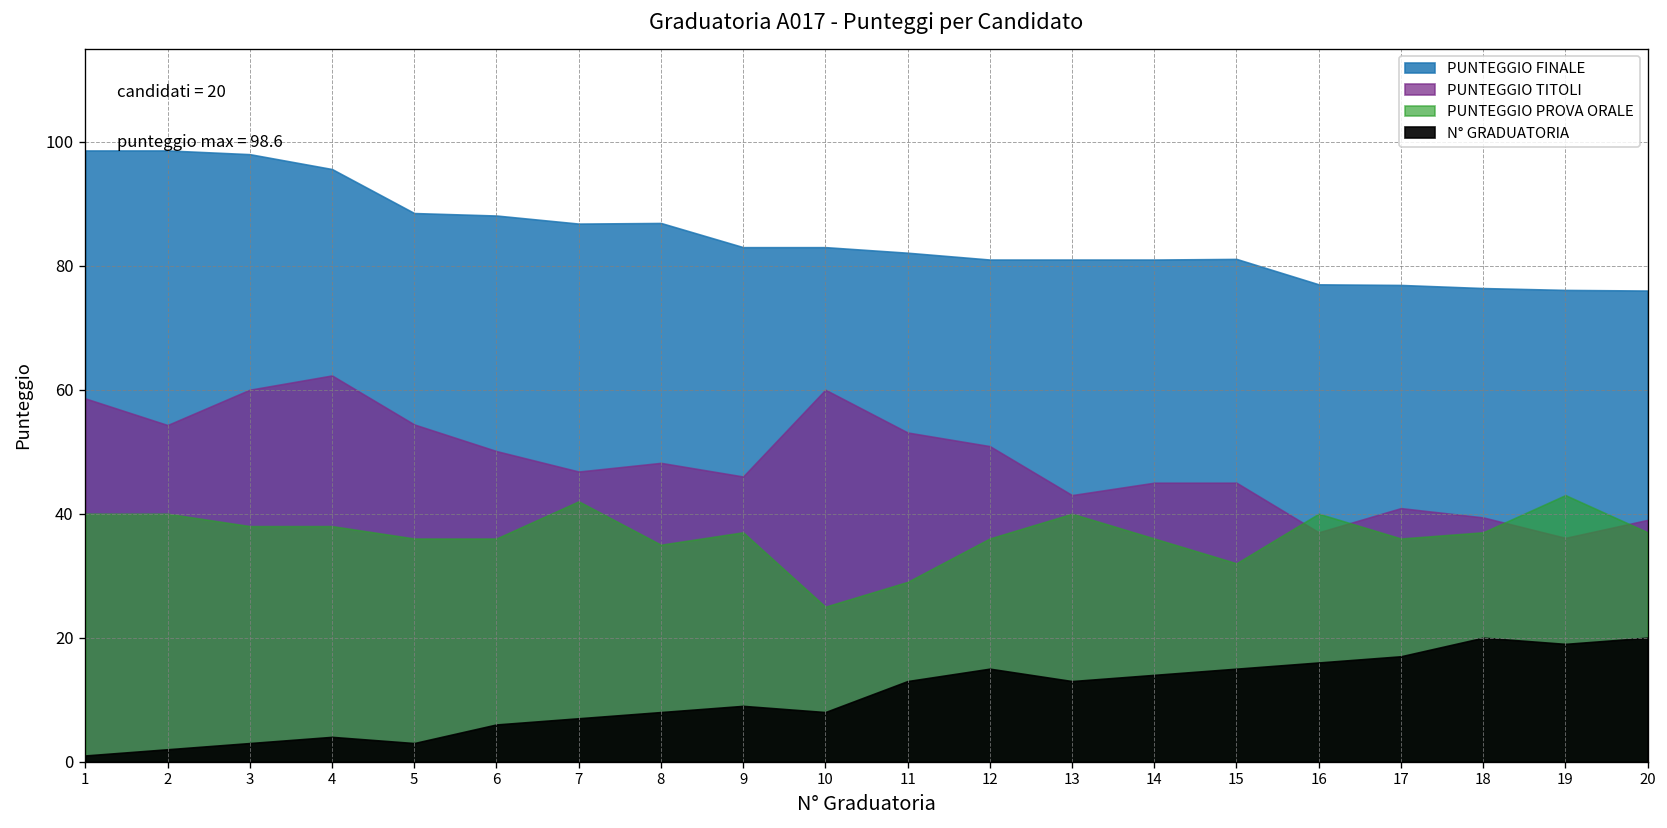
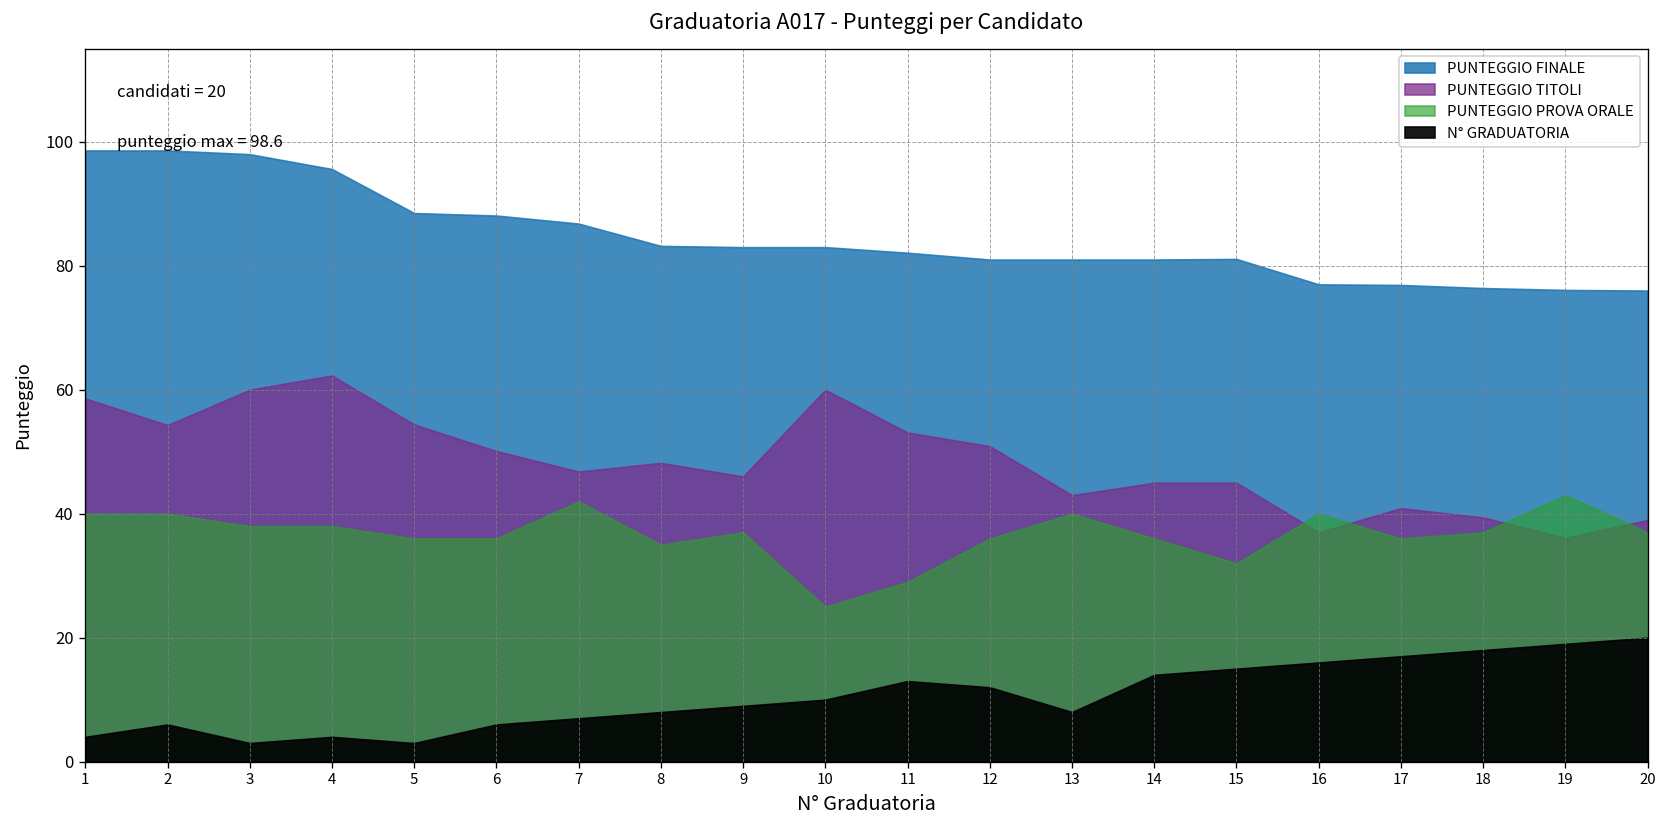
N° GRADUATORIA, 1: 1 -> 4
N° GRADUATORIA, 2: 2 -> 6
PUNTEGGIO FINALE, 8: 87 -> 83
N° GRADUATORIA, 10: 8 -> 10
N° GRADUATORIA, 12: 15 -> 12
N° GRADUATORIA, 13: 13 -> 8
N° GRADUATORIA, 18: 20 -> 18
